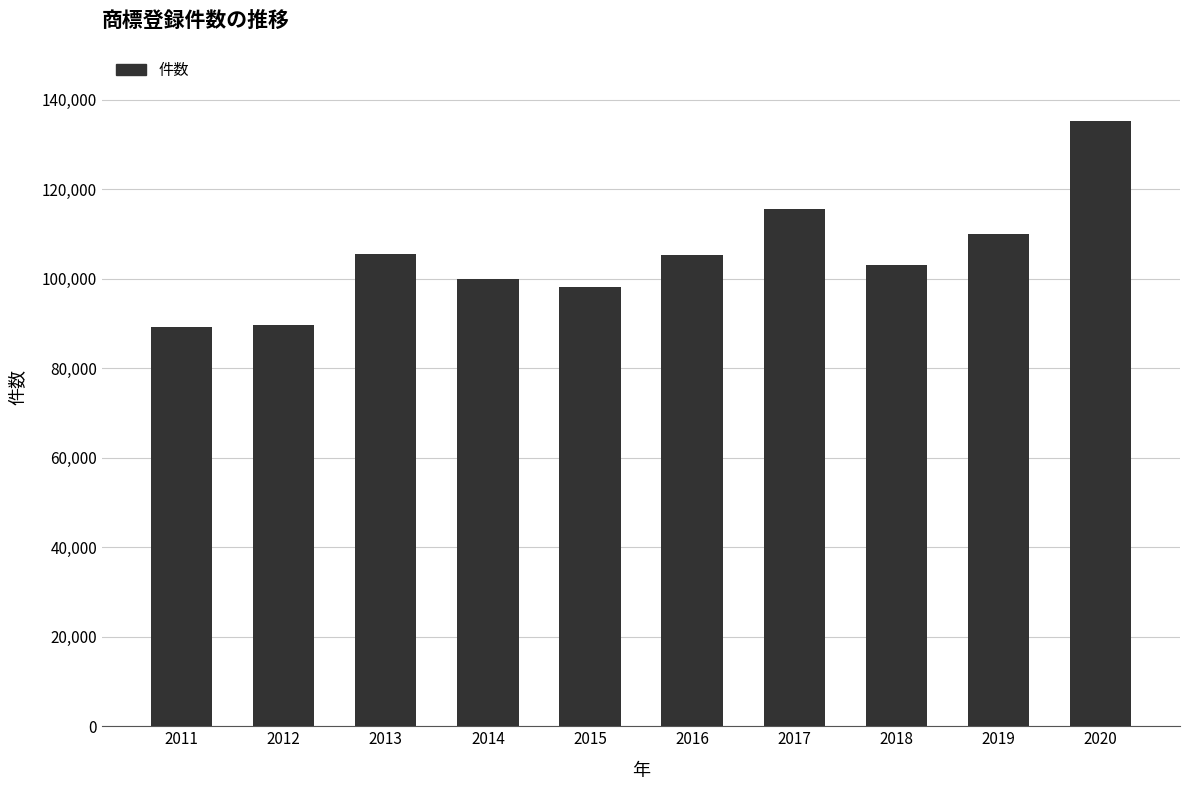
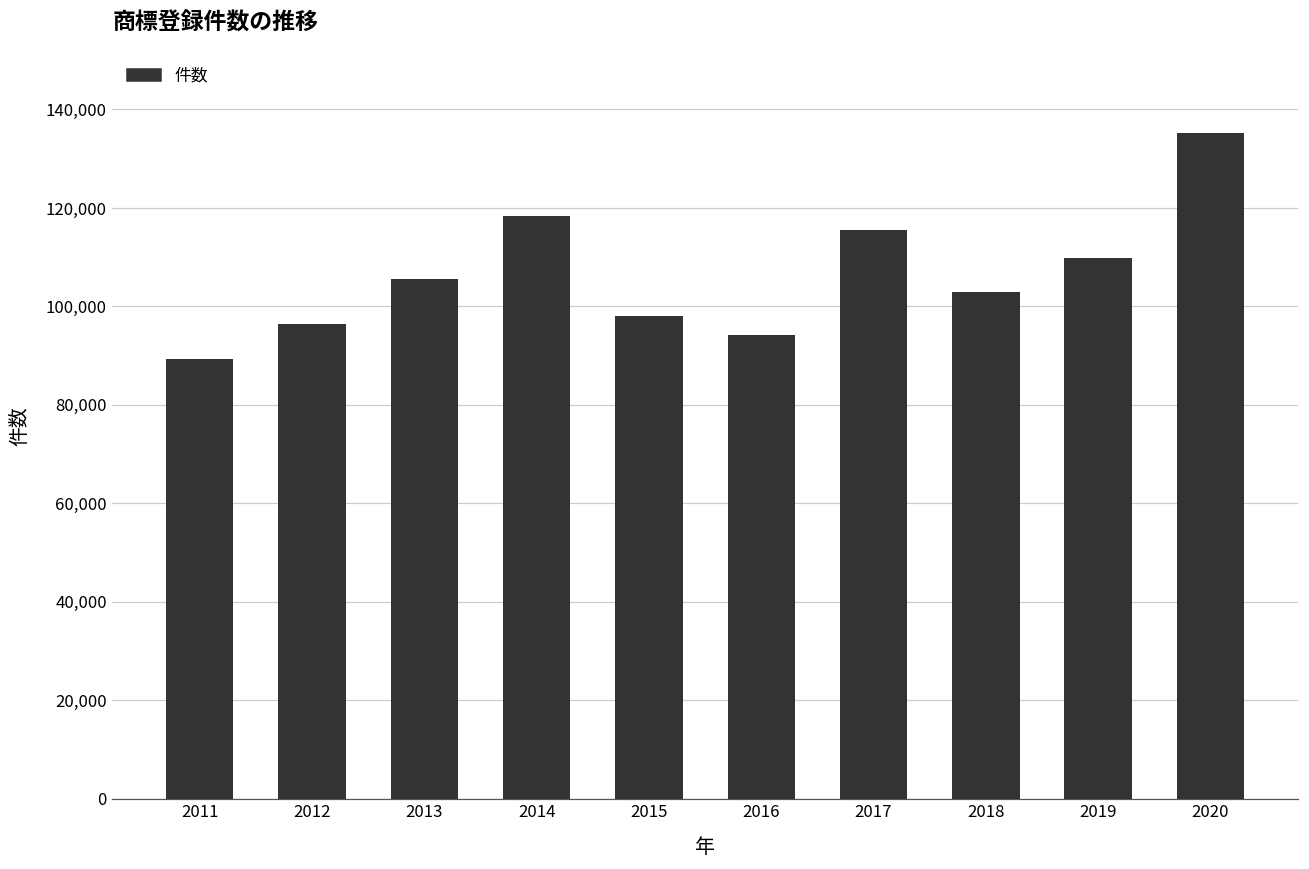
2012: 90,000 -> 96,000
2014: 100,000 -> 118,000
2016: 105,000 -> 94,000
